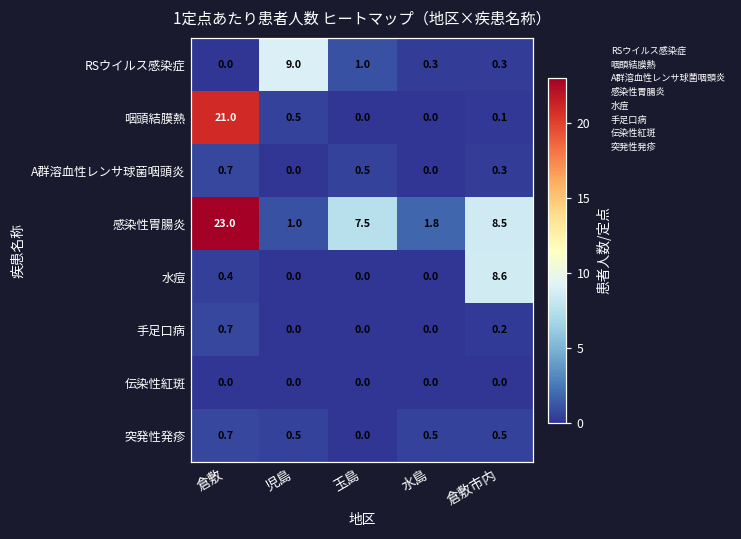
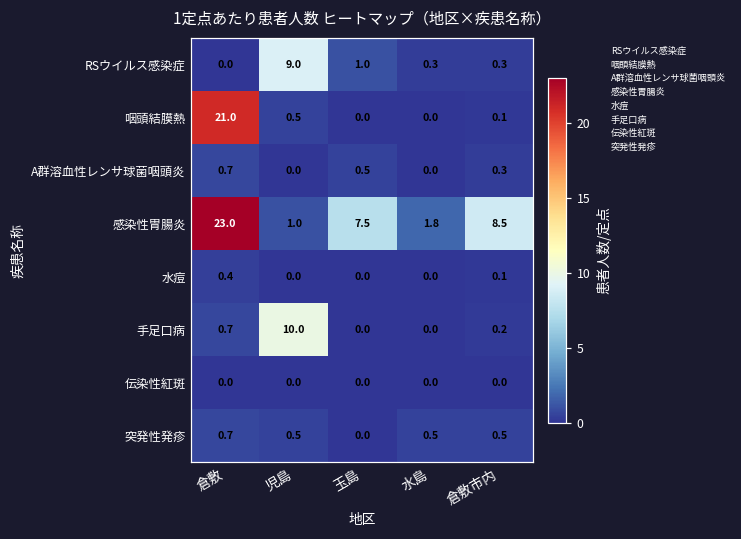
水痘, 倉敷市内: 8.6 -> 0.1
手足口病, 児島: 0.0 -> 10.0
